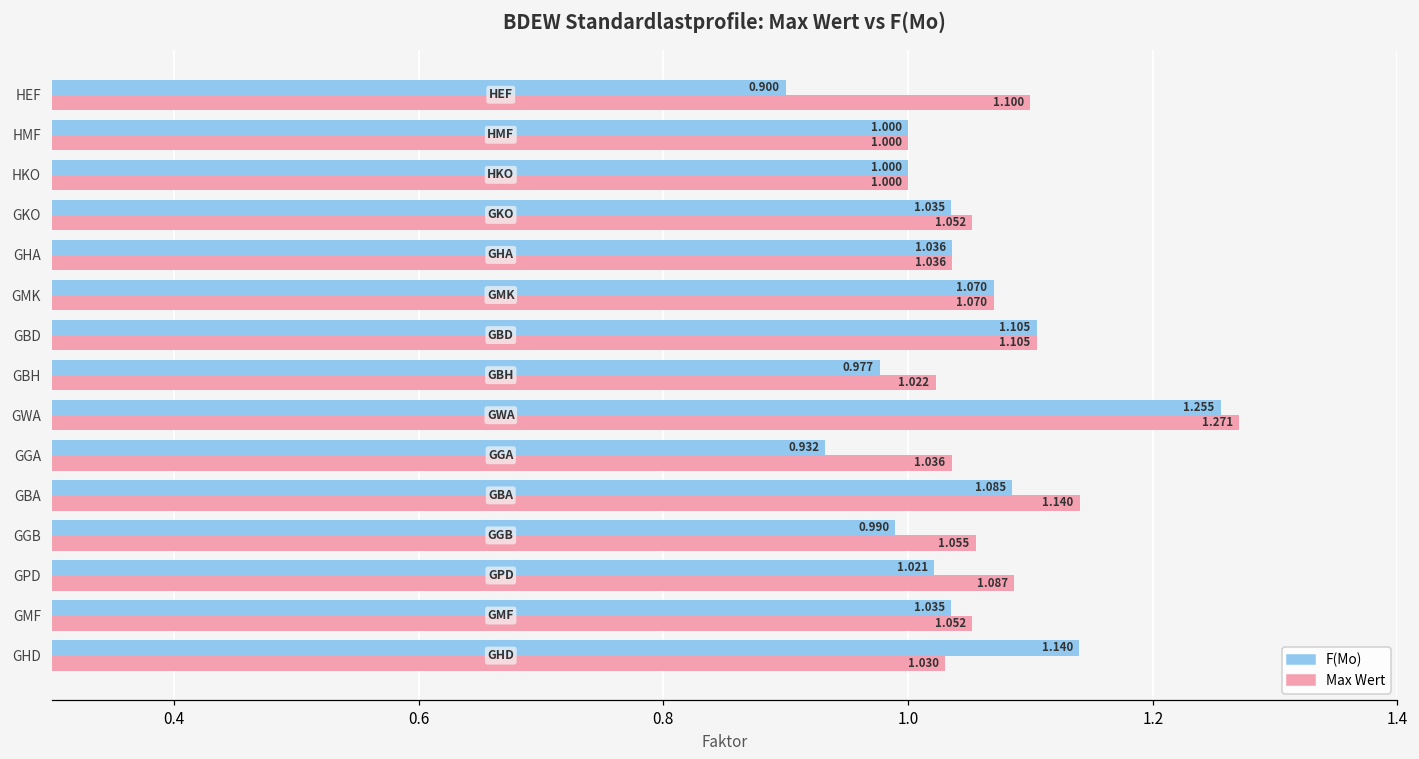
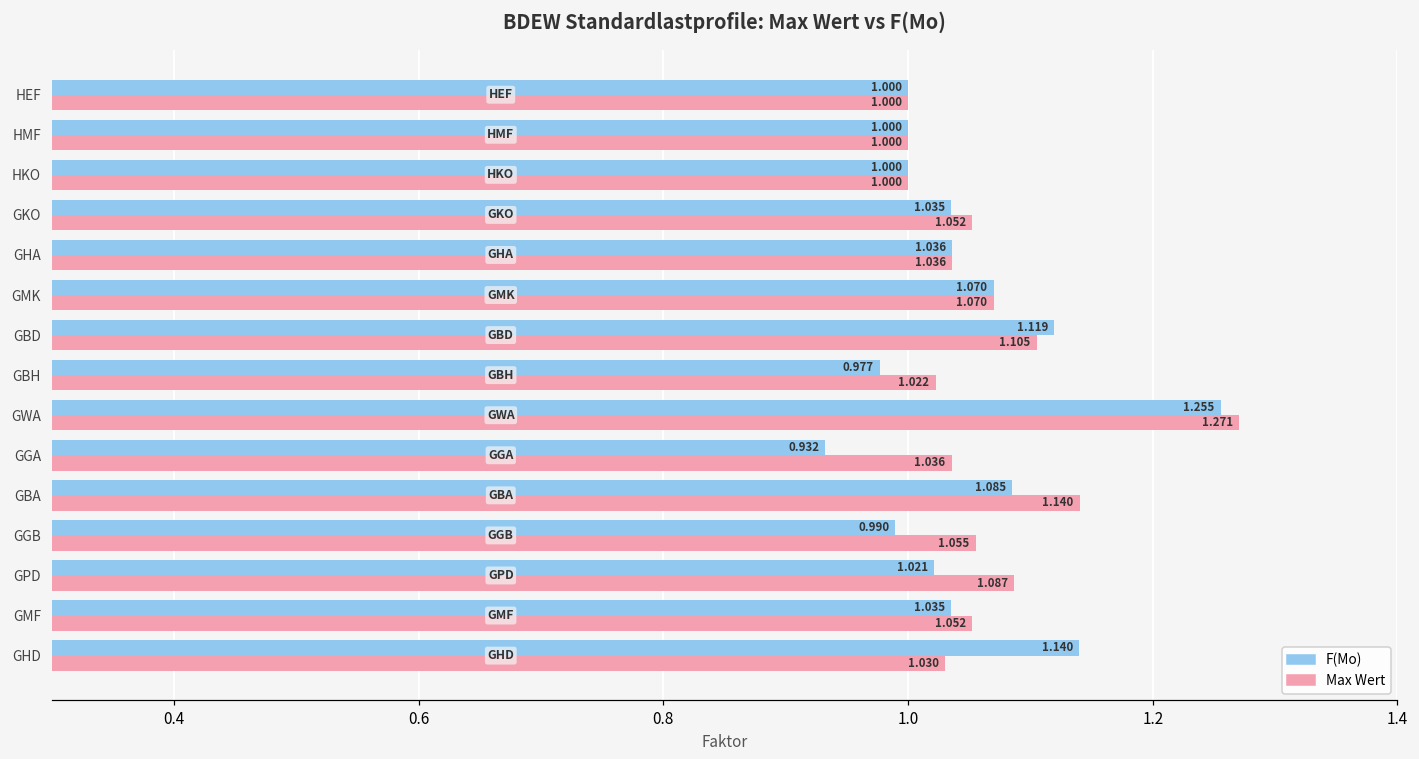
F(Mo), HEF: 0.900 -> 1.000
Max Wert, HEF: 1.100 -> 1.000
F(Mo), GBD: 1.105 -> 1.119
